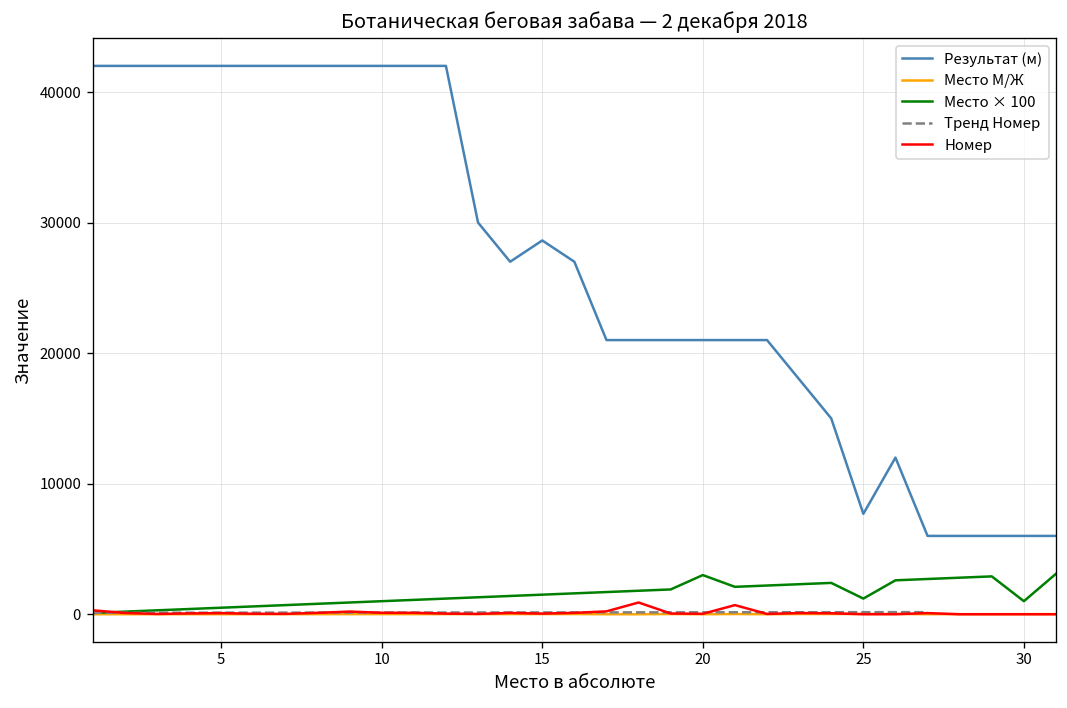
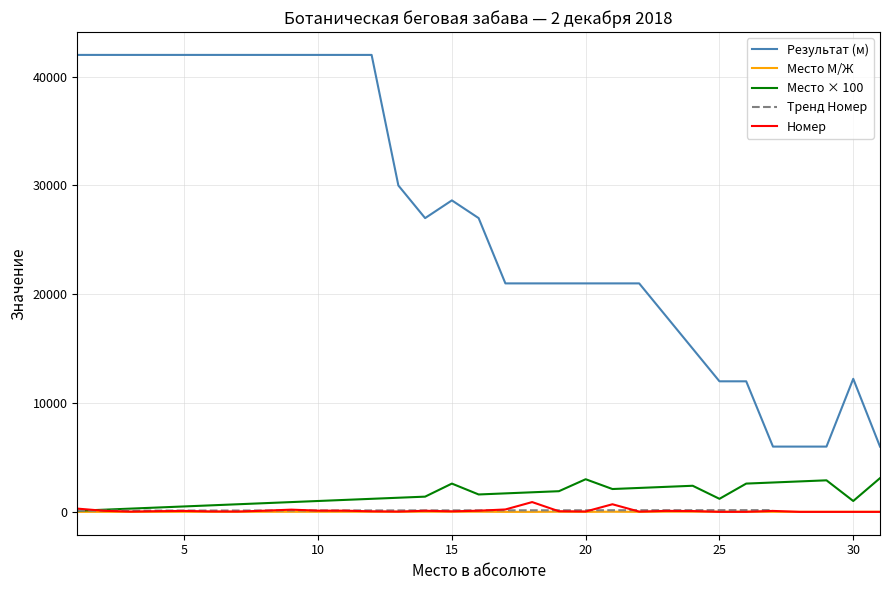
Место × 100, 15: 1500 -> 2600
Результат (м), 25: 7700 -> 12000
Результат (м), 30: 6000 -> 12200
